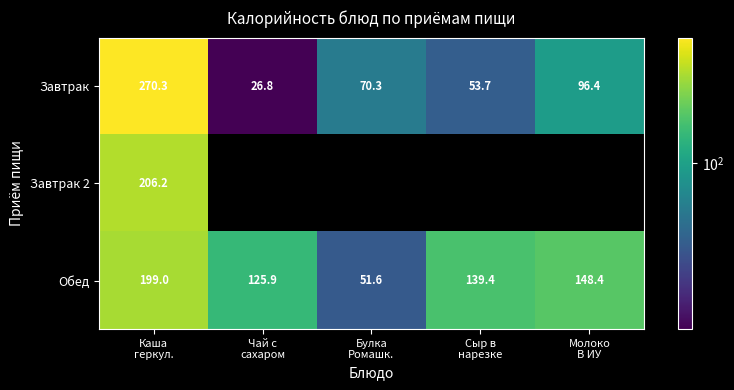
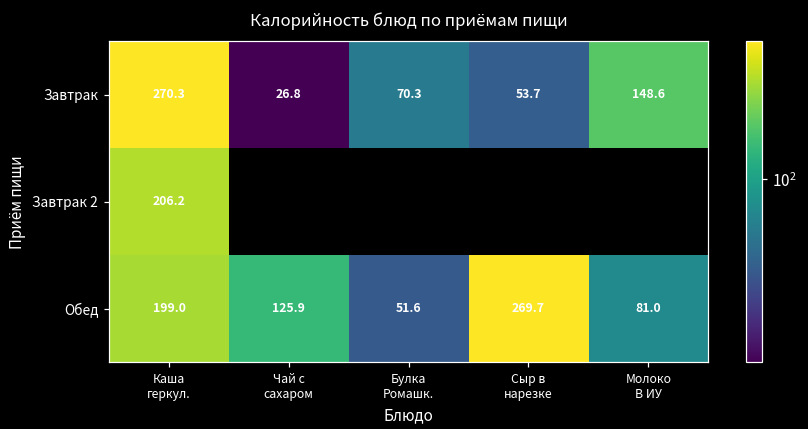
Завтрак, Молоко В ИУ: 96.4 -> 148.6
Обед, Сыр в нарезке: 139.4 -> 269.7
Обед, Молоко В ИУ: 148.4 -> 81.0
